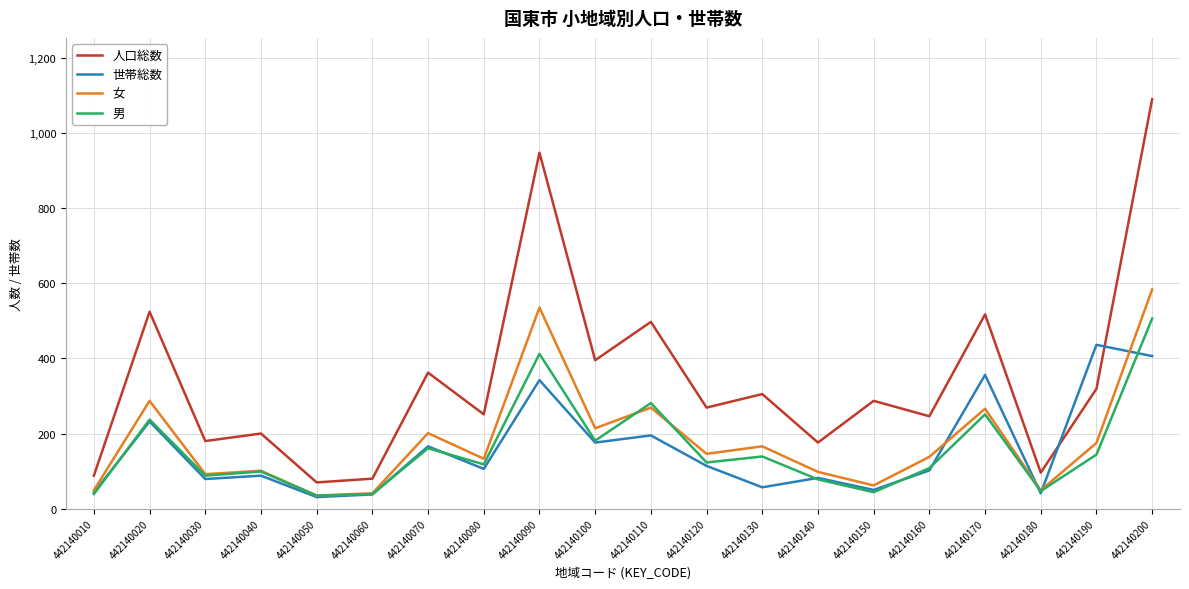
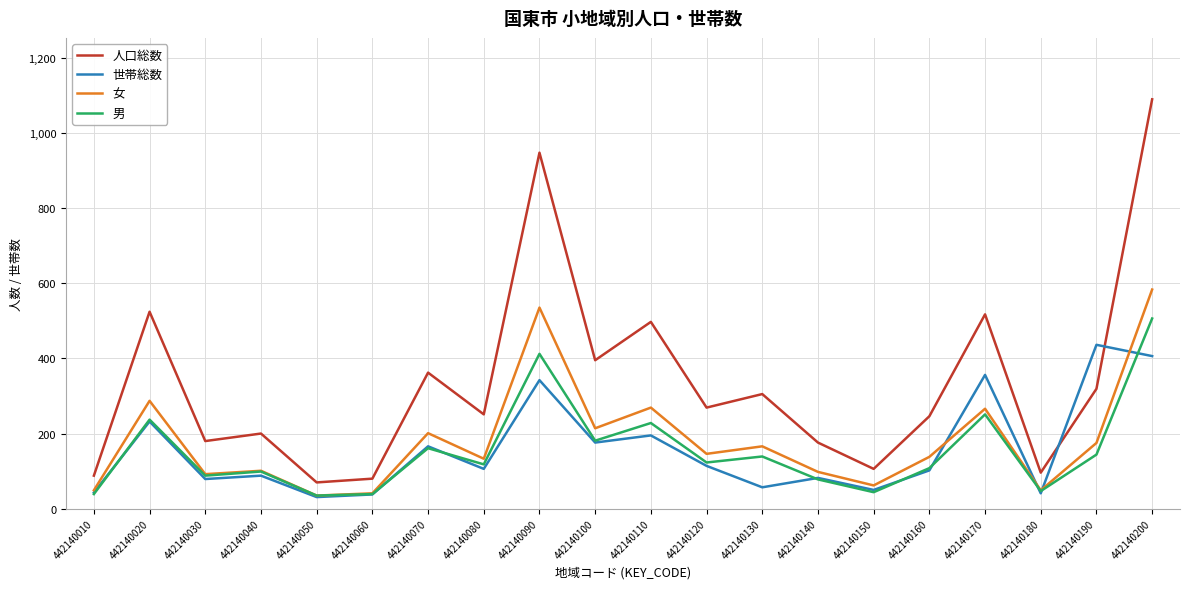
男, 442140110: 280 -> 230
人口総数, 442140150: 290 -> 110
